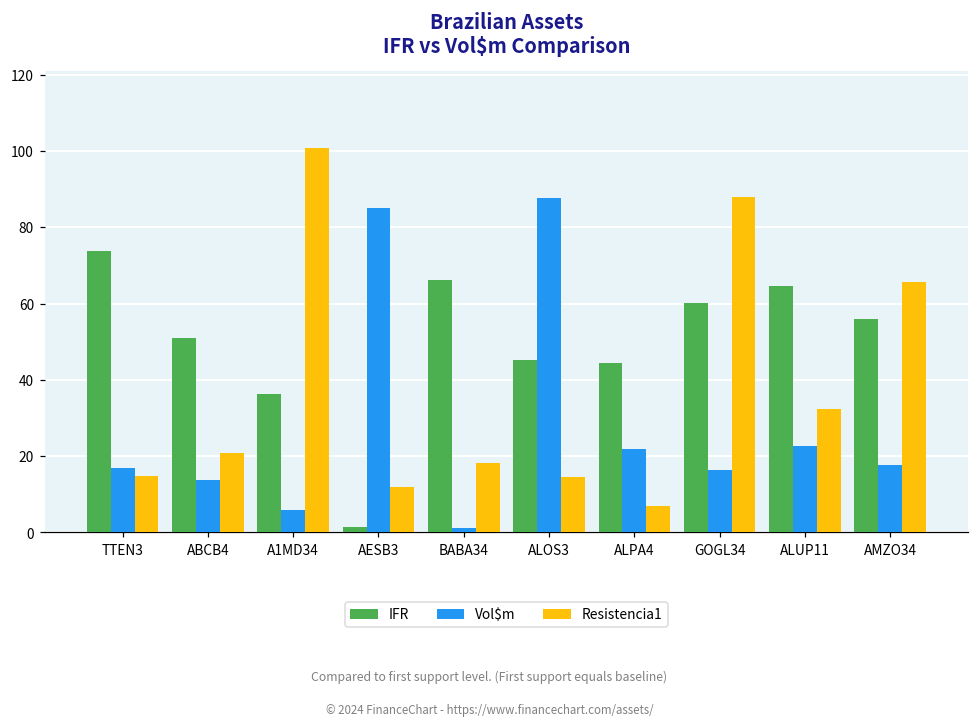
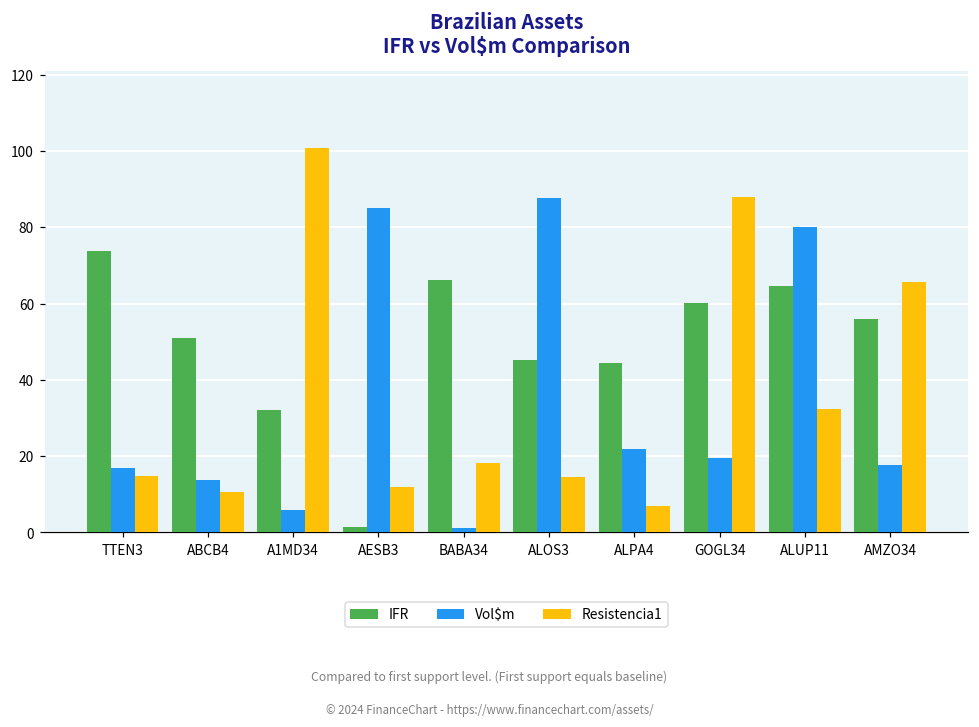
Resistencia1, ABCB4: 21 -> 11
IFR, A1MD34: 36 -> 32
Vol$m, GOGL34: 16 -> 20
Vol$m, ALUP11: 23 -> 80
